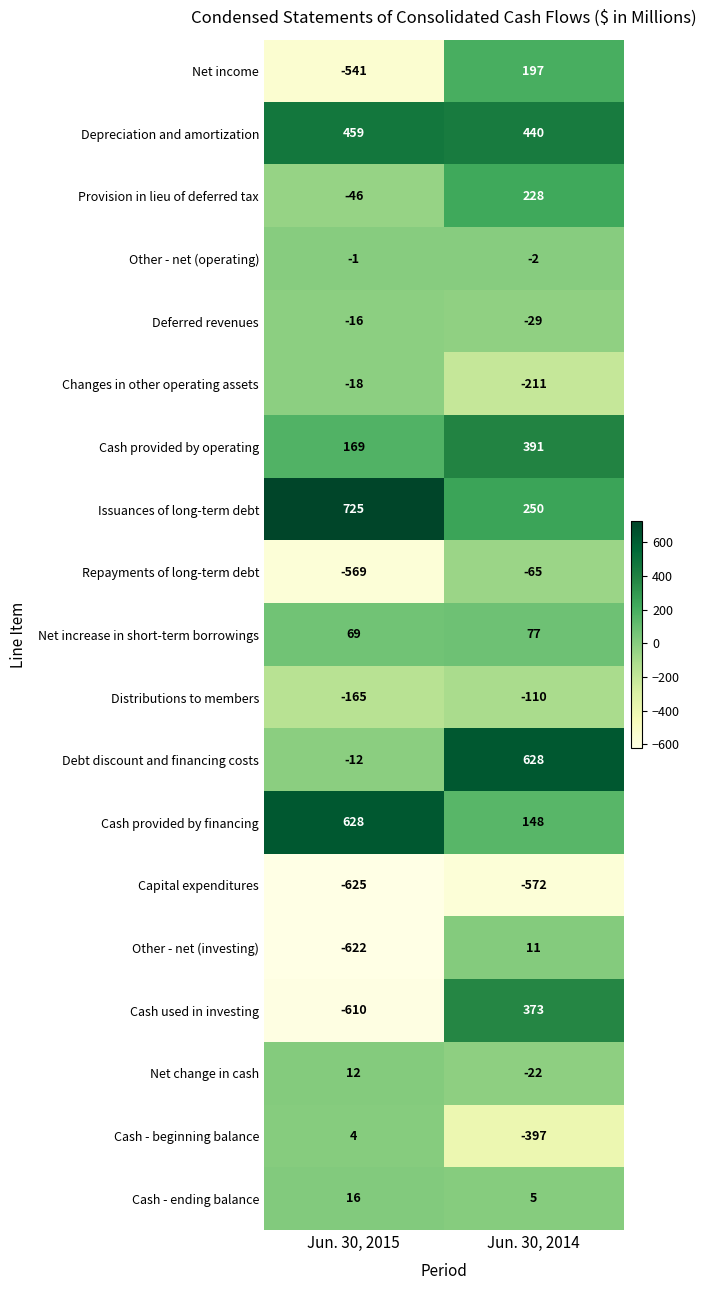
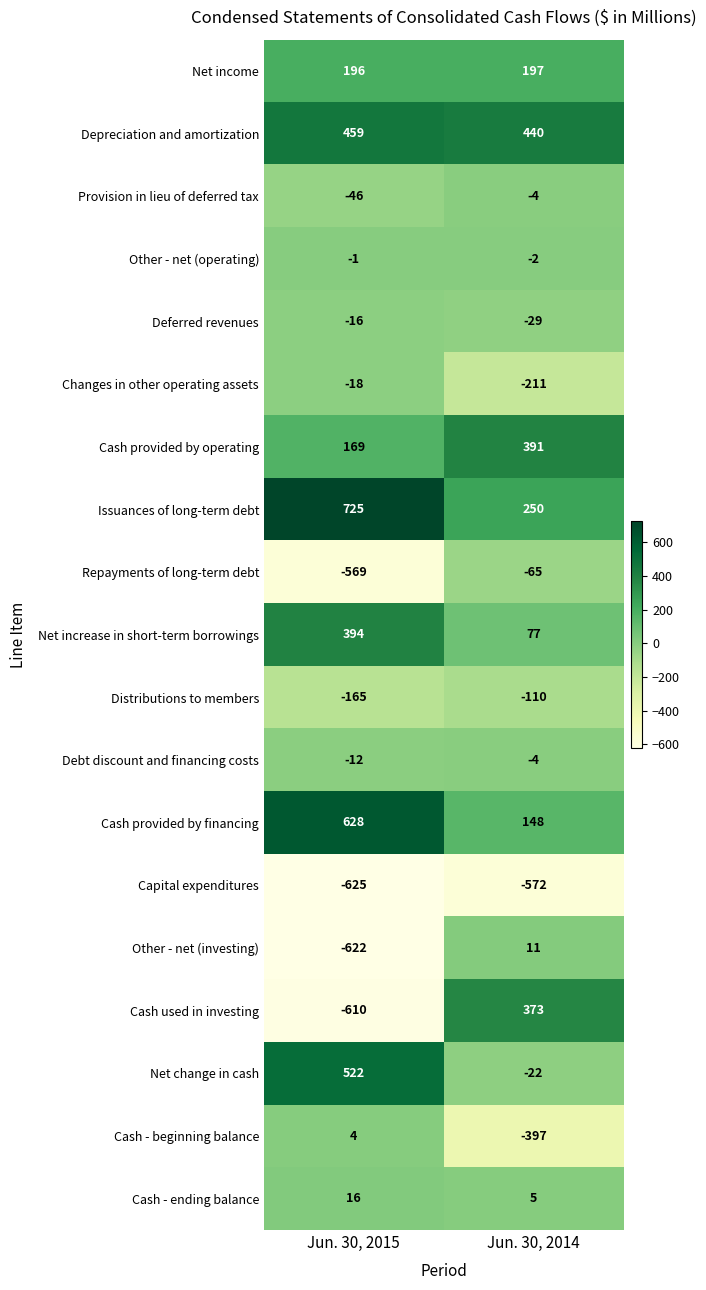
Net income, Jun. 30, 2015: -541 -> 196
Provision in lieu of deferred tax, Jun. 30, 2014: 228 -> -4
Net increase in short-term borrowings, Jun. 30, 2015: 69 -> 394
Debt discount and financing costs, Jun. 30, 2014: 628 -> -4
Net change in cash, Jun. 30, 2015: 12 -> 522
